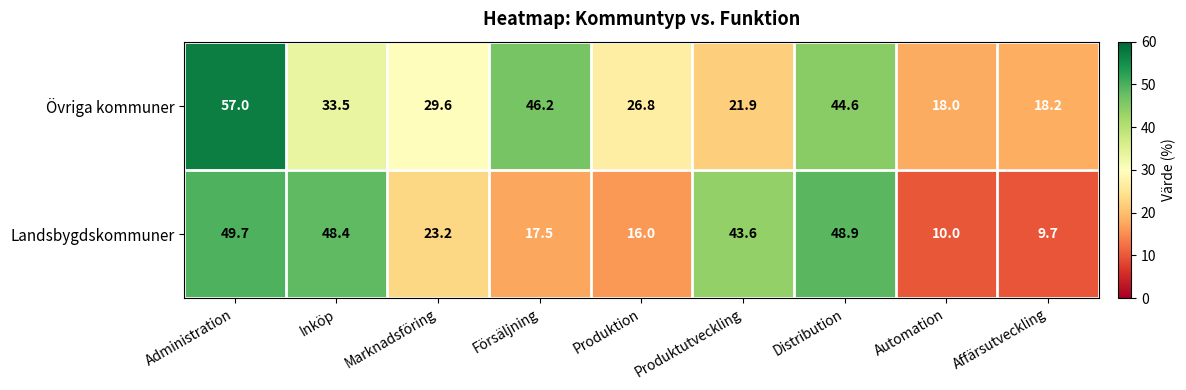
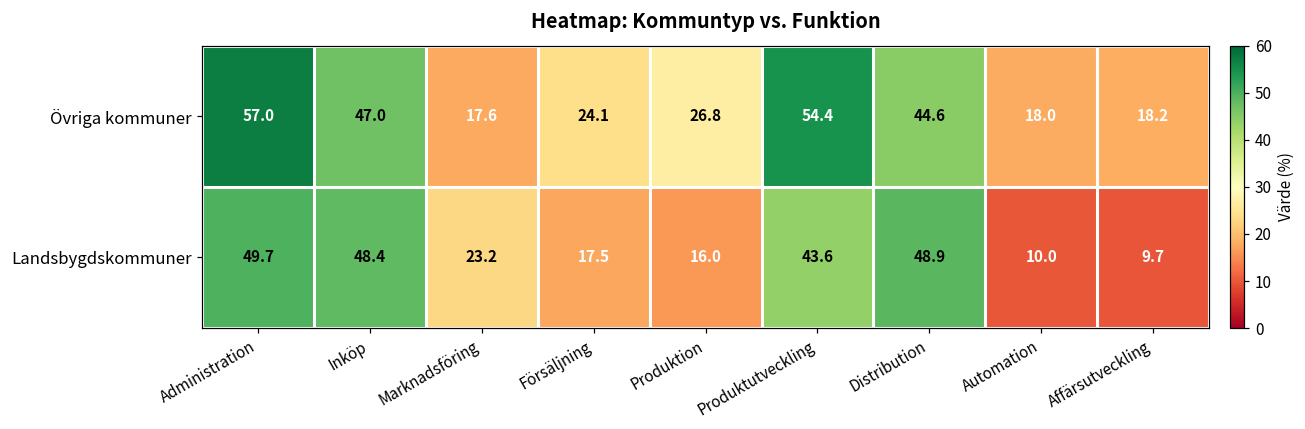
Övriga kommuner, Inköp: 33.5 -> 47.0
Övriga kommuner, Marknadsföring: 29.6 -> 17.6
Övriga kommuner, Försäljning: 46.2 -> 24.1
Övriga kommuner, Produktutveckling: 21.9 -> 54.4
